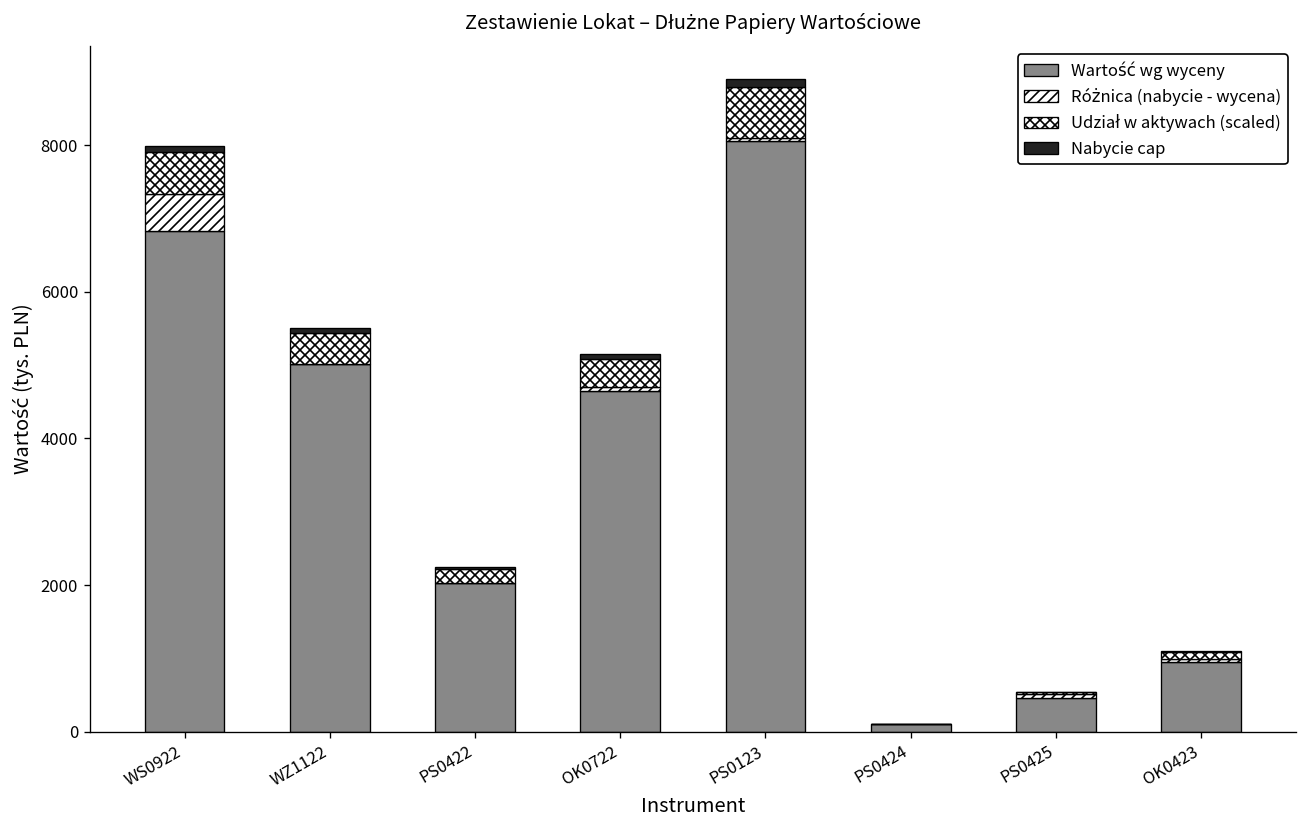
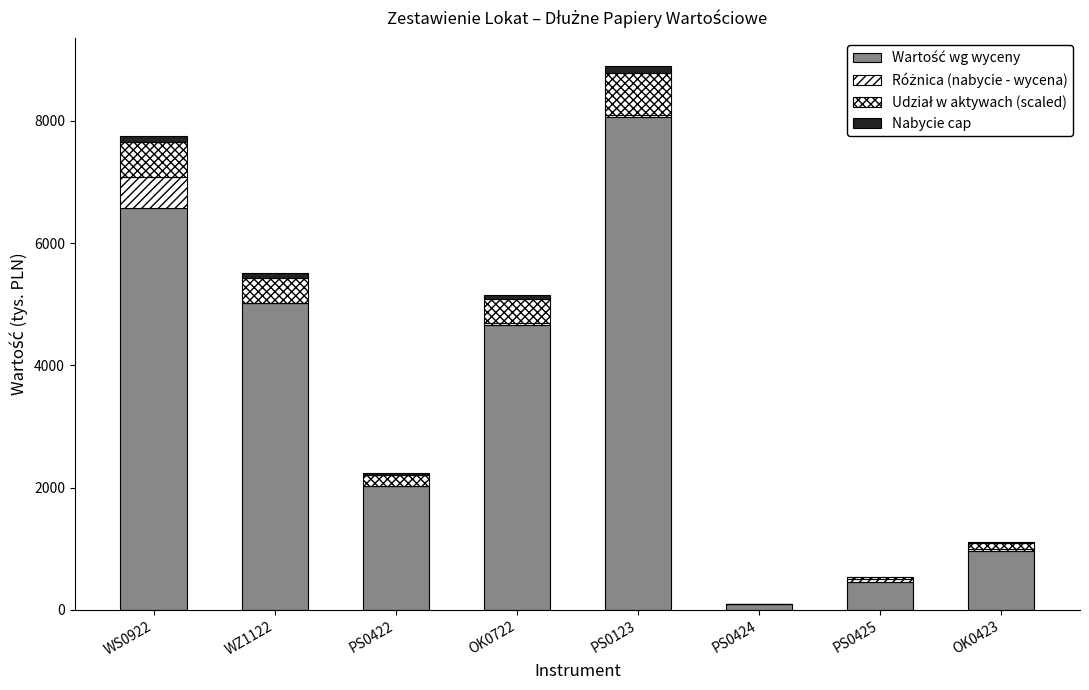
Wartość wg wyceny, WS0922: 6800 -> 6600
